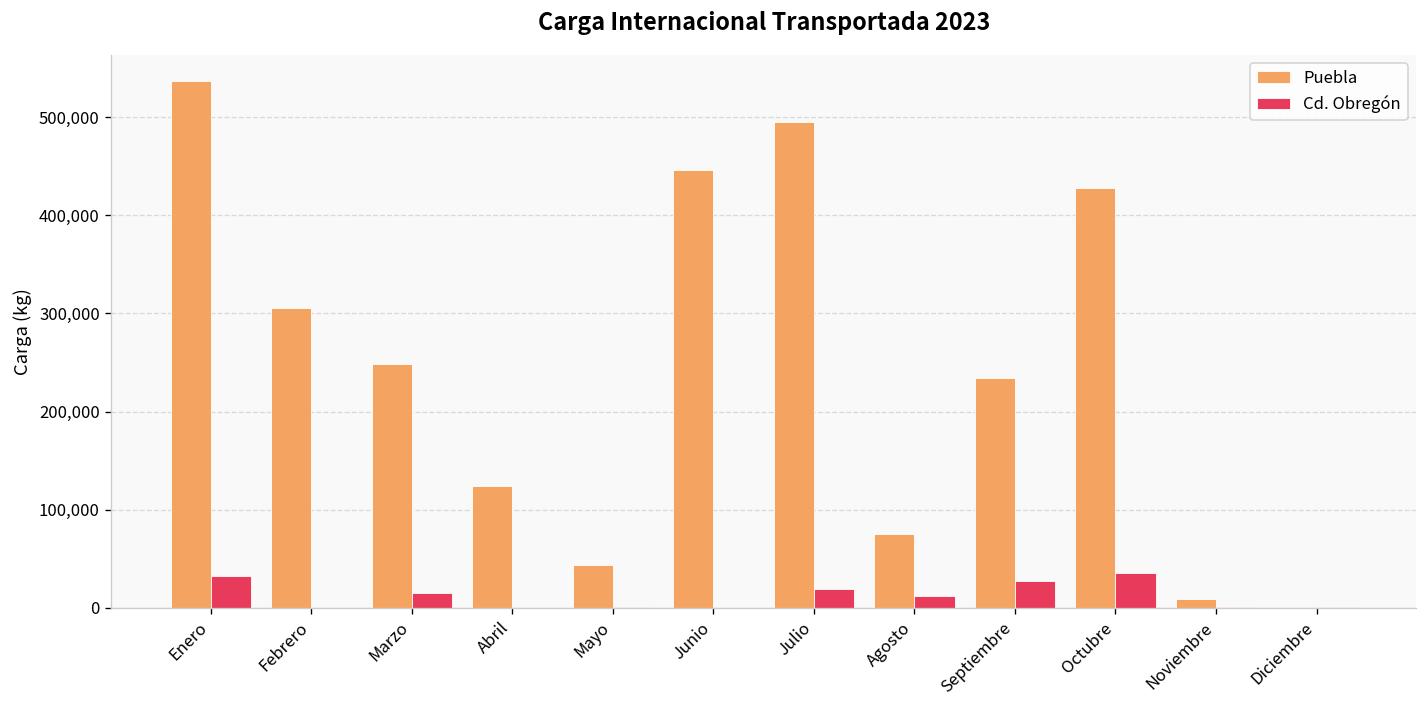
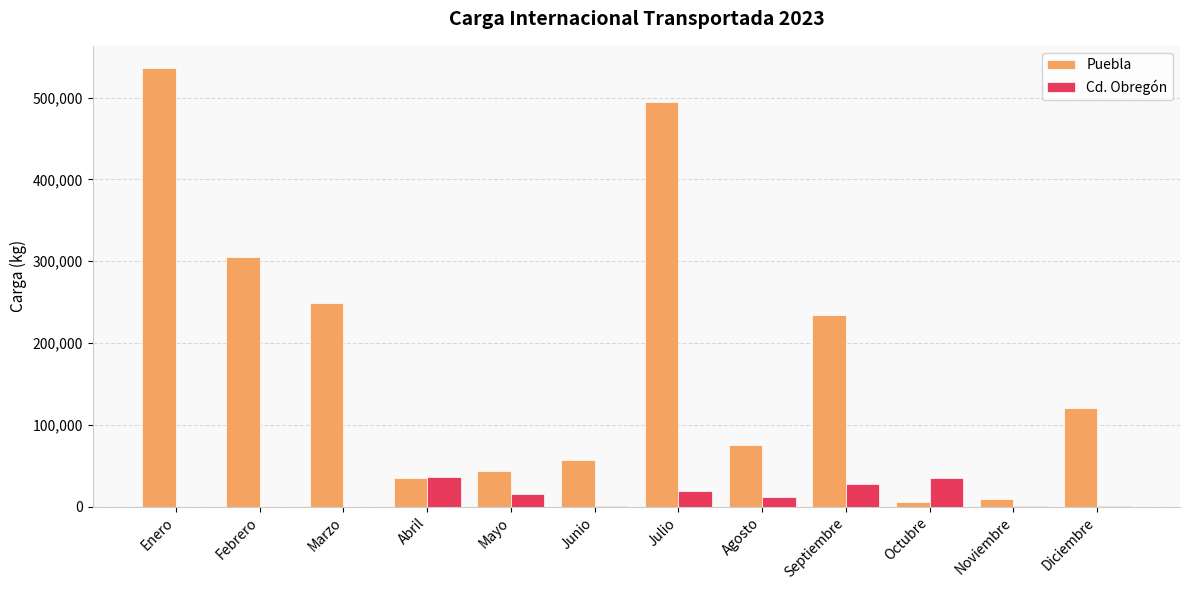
Cd. Obregón, Enero: 30,000 -> 0
Cd. Obregón, Marzo: 20,000 -> 0
Puebla, Abril: 120,000 -> 40,000
Cd. Obregón, Abril: 0 -> 40,000
Cd. Obregón, Mayo: 0 -> 20,000
Puebla, Junio: 450,000 -> 60,000
Puebla, Octubre: 430,000 -> 10,000
Puebla, Diciembre: 0 -> 120,000
